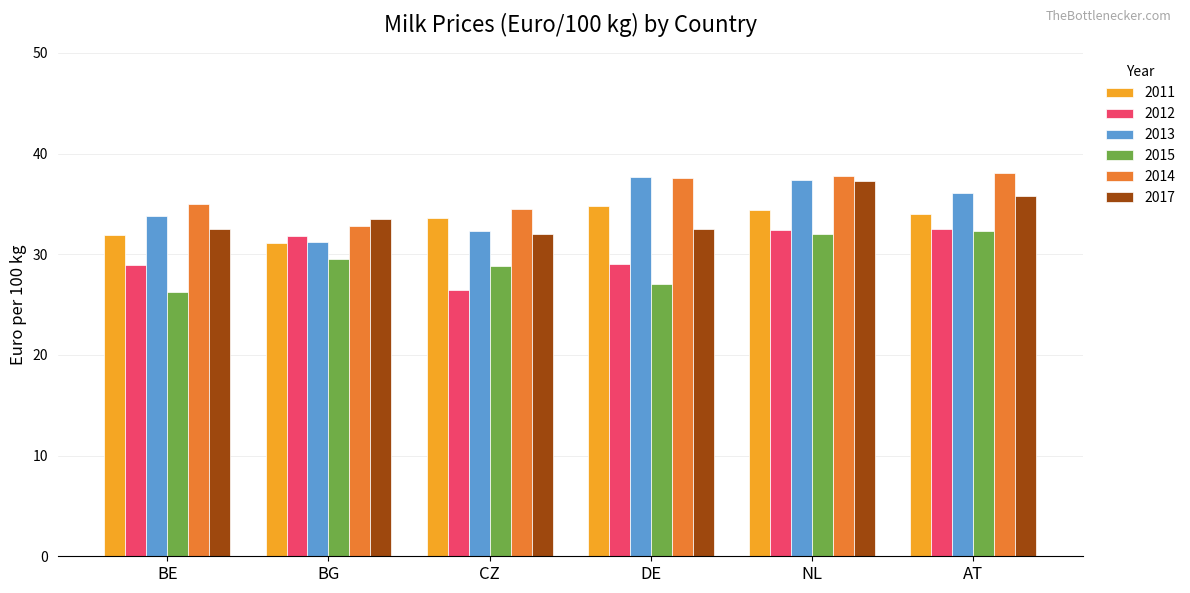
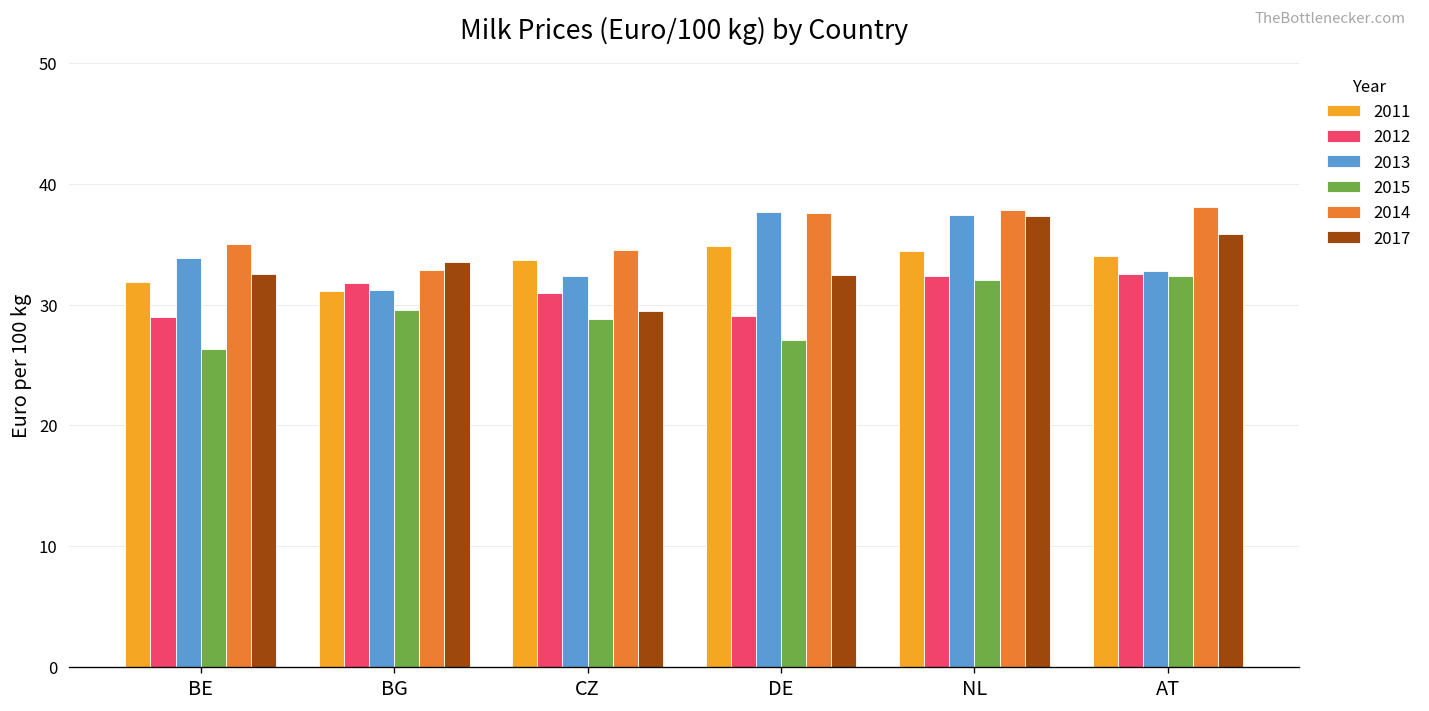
2012, CZ: 26.4 -> 31.0
2017, CZ: 32.1 -> 29.5
2013, AT: 36.1 -> 32.8
